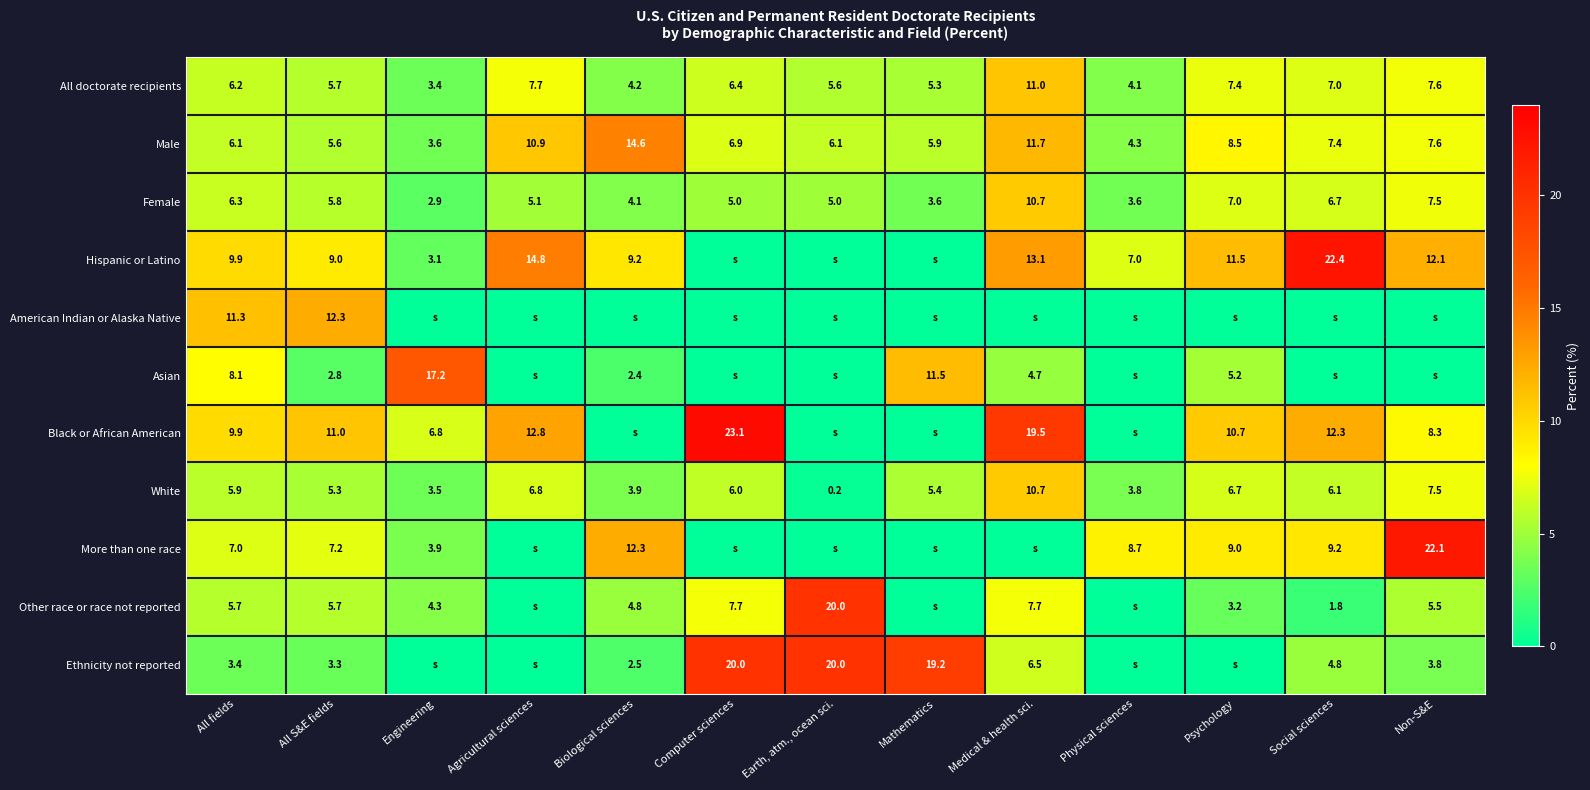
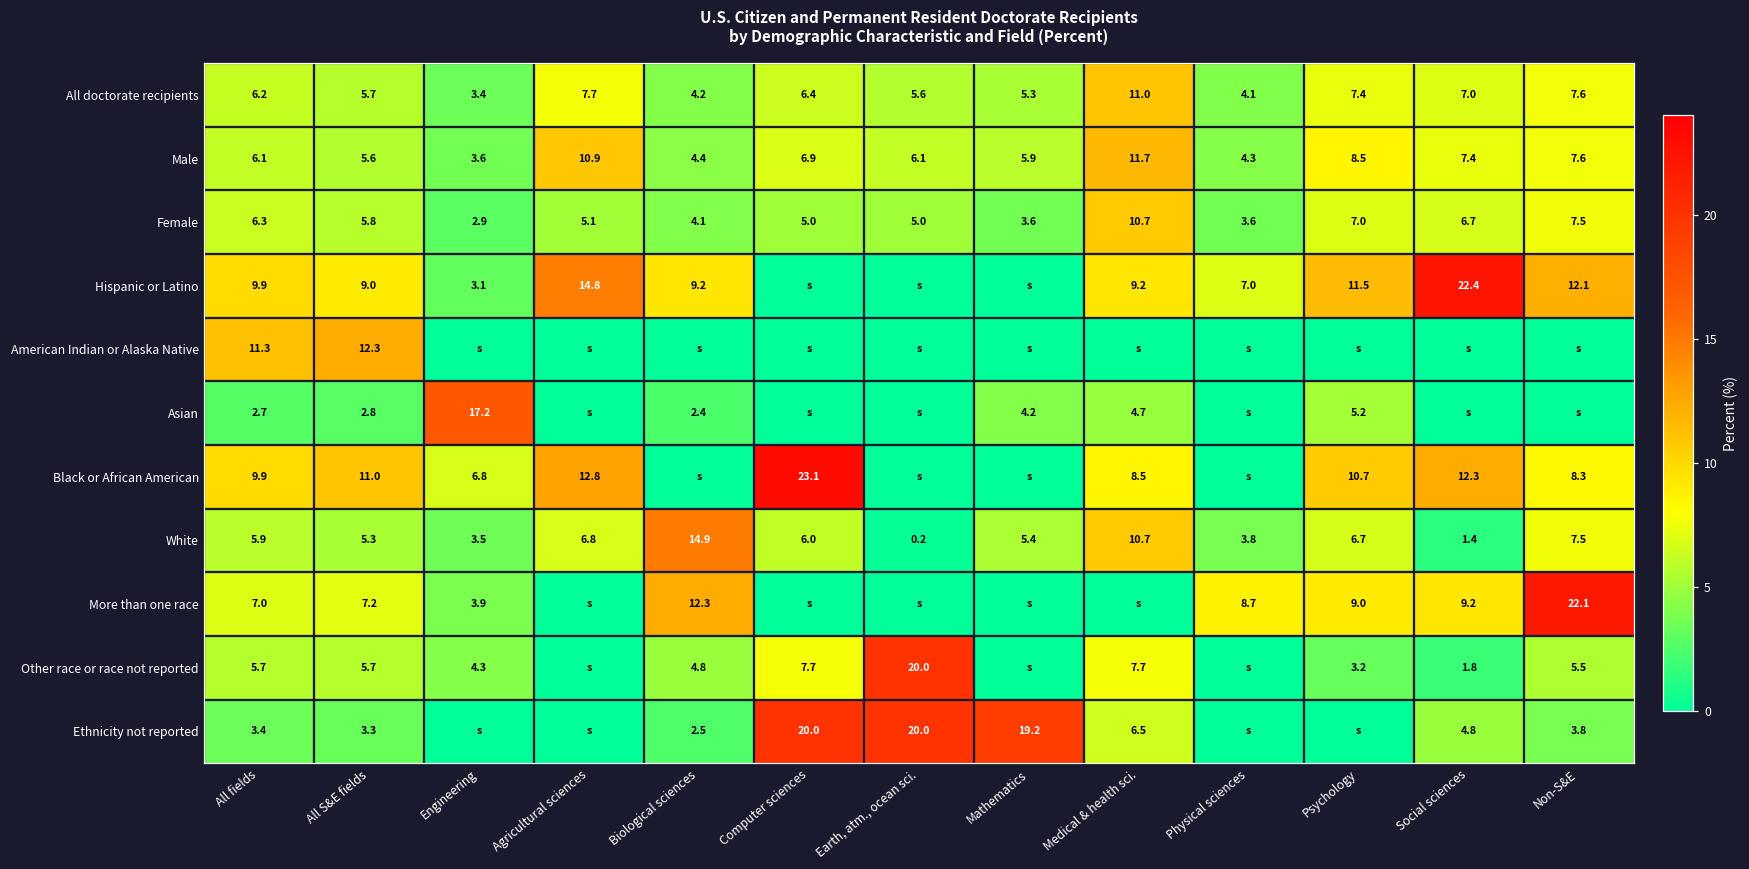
Male, Biological sciences: 14.6 -> 4.4
Hispanic or Latino, Medical & health sci.: 13.1 -> 9.2
Asian, All fields: 8.1 -> 2.7
Asian, Mathematics: 11.5 -> 4.2
Black or African American, Medical & health sci.: 19.5 -> 8.5
White, Biological sciences: 3.9 -> 14.9
White, Social sciences: 6.1 -> 1.4
